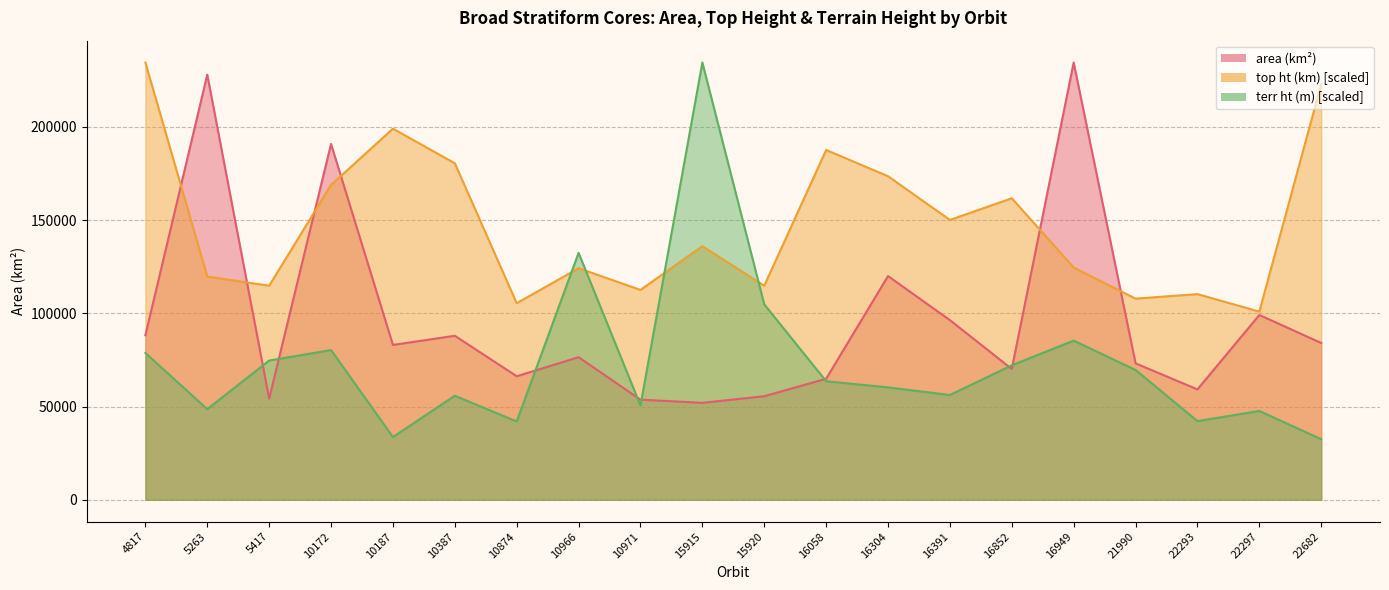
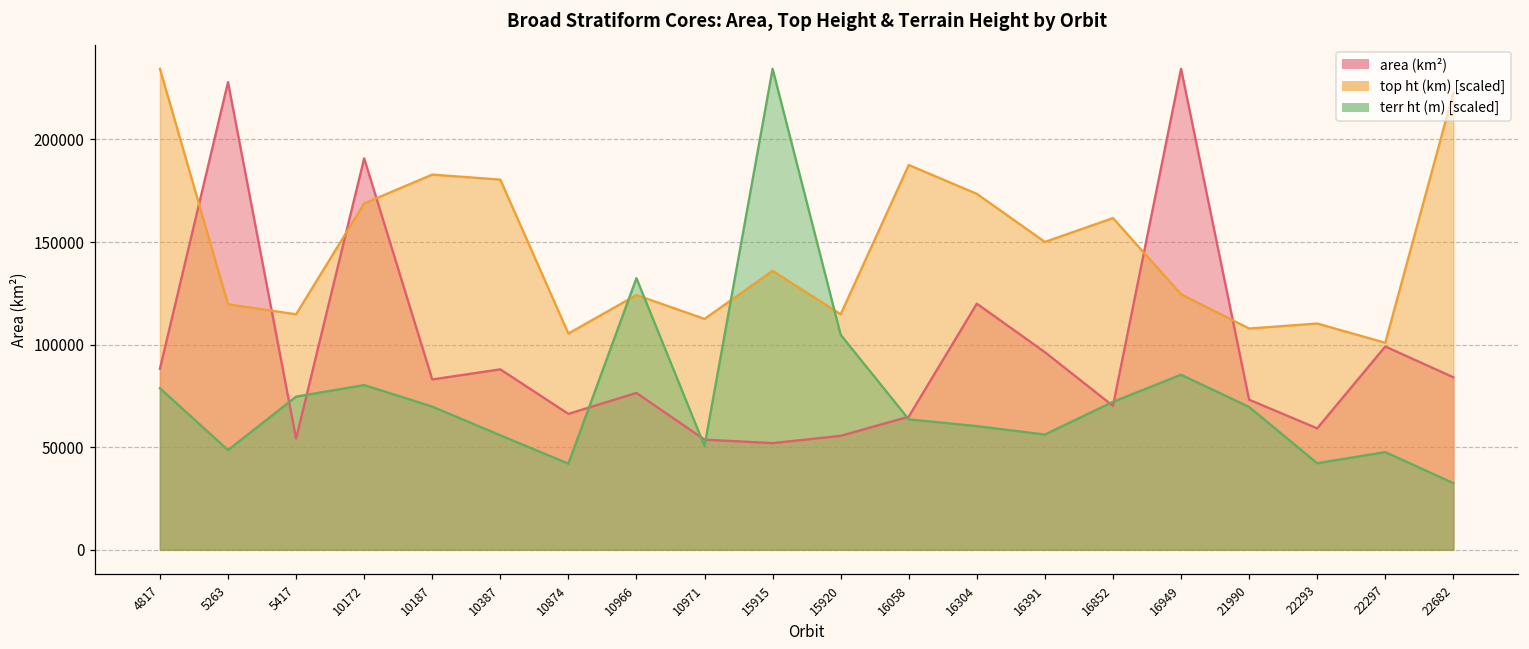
top ht (km) [scaled], 10187: 199000 -> 183000
terr ht (m) [scaled], 10187: 34000 -> 70000
